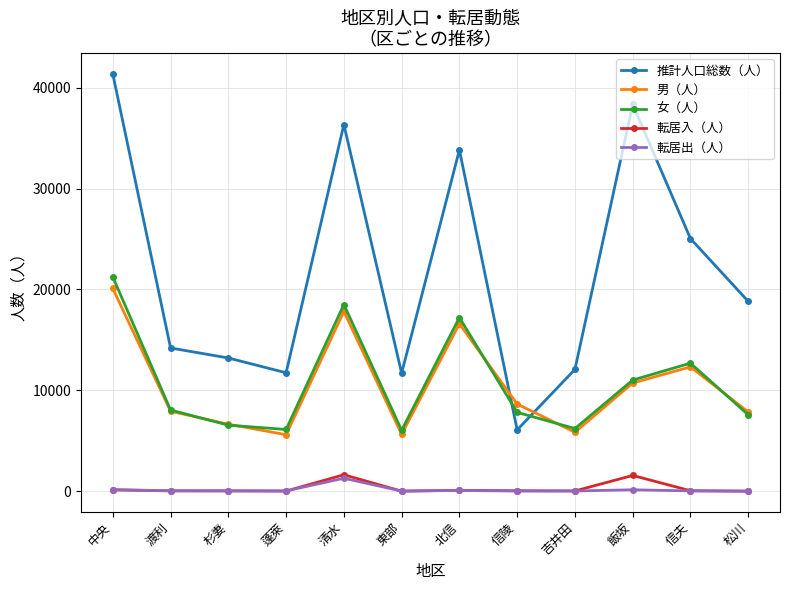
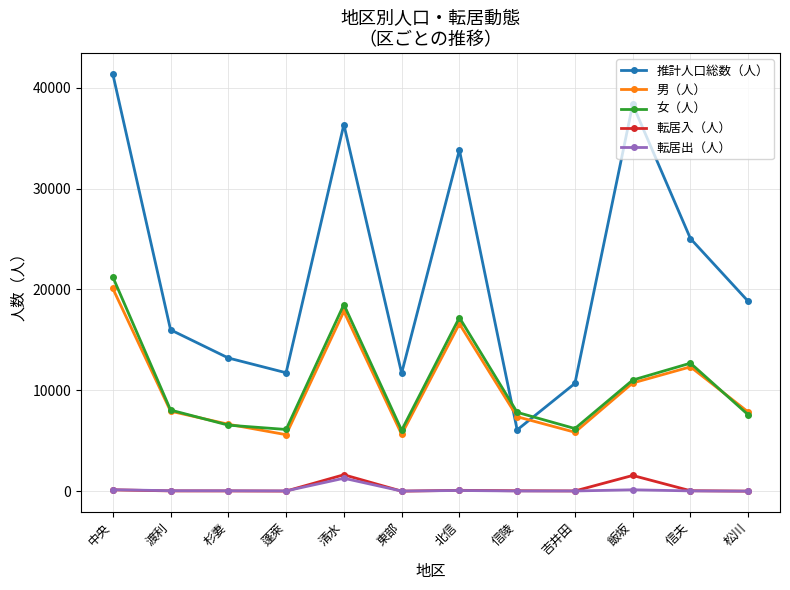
推計人口総数（人）, 渡利: 14200 -> 16000
男（人）, 信陵: 8700 -> 7400
推計人口総数（人）, 吉井田: 12100 -> 10700
